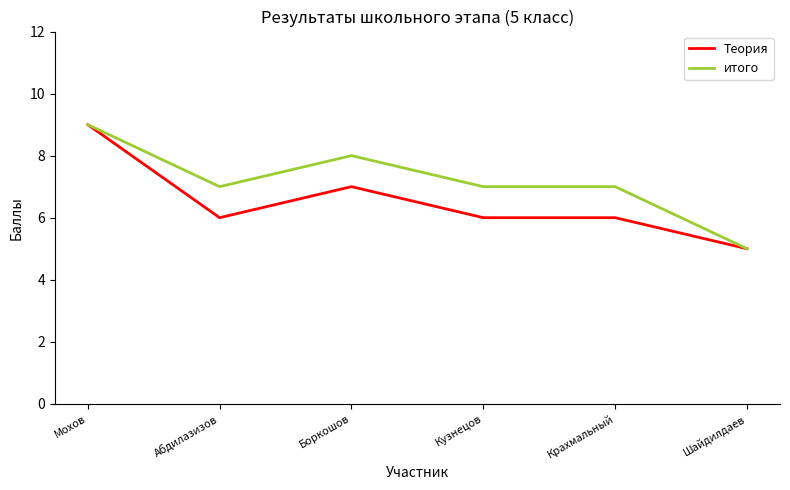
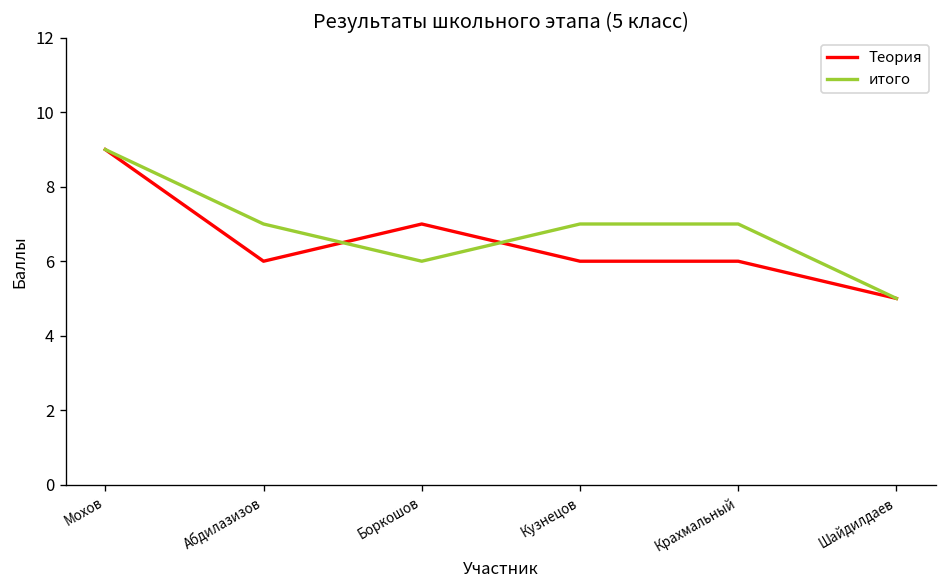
итого, Боркошов: 8 -> 6
